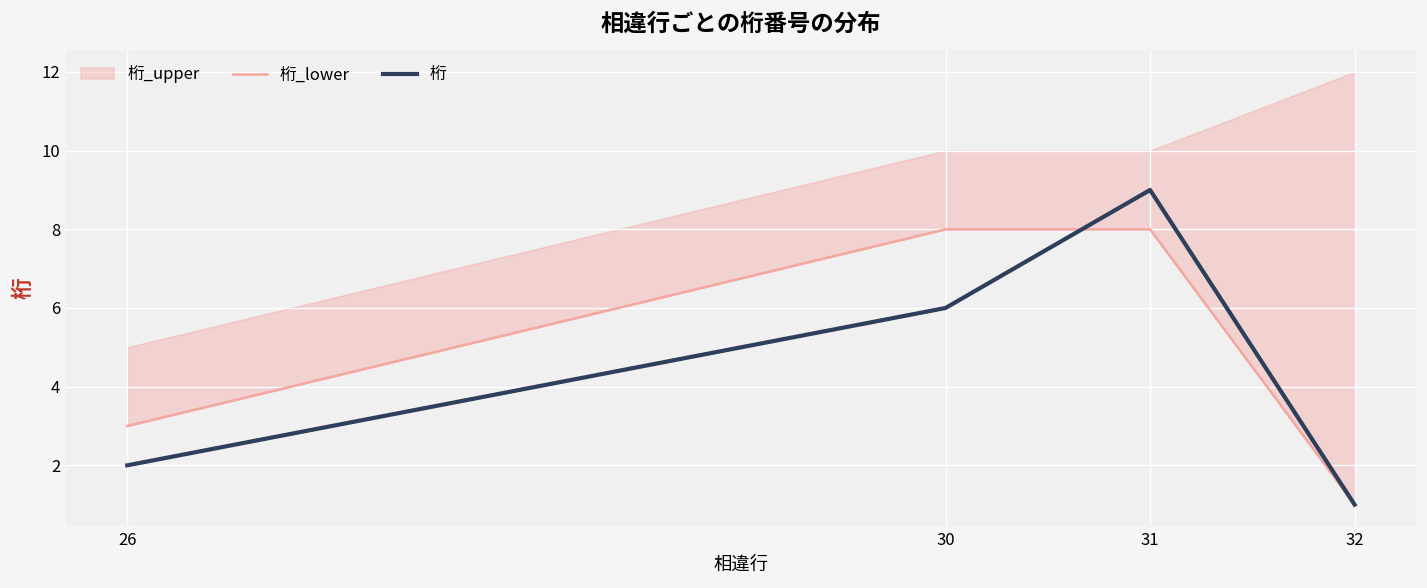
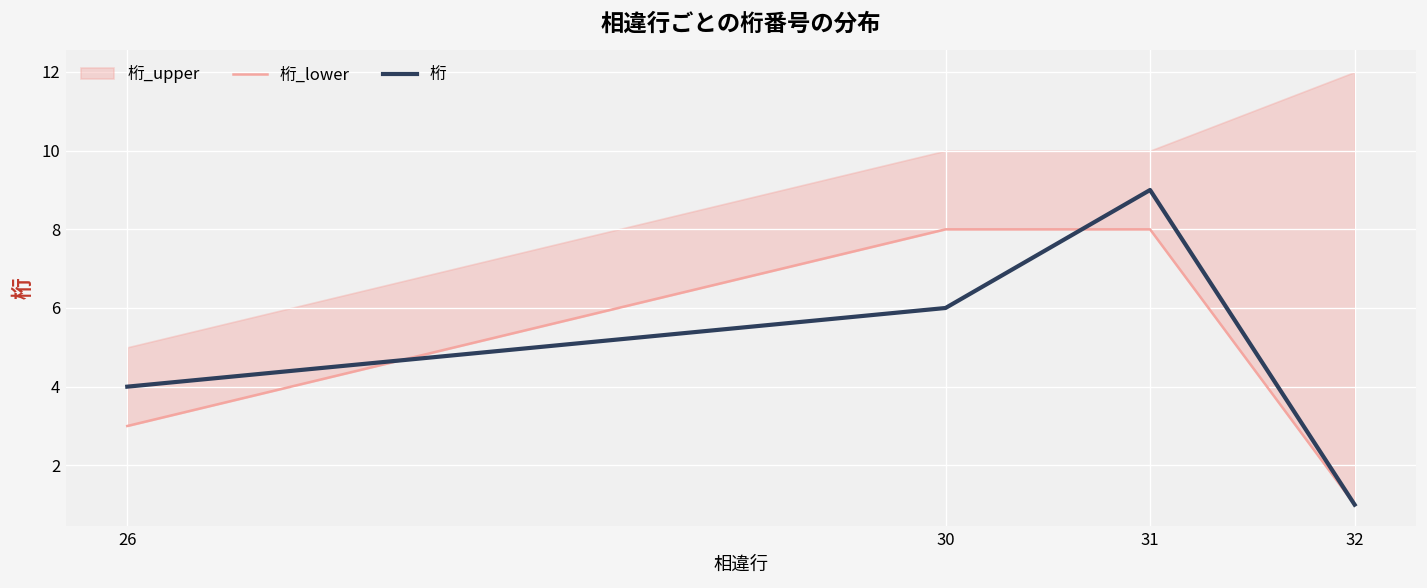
桁, 26: 2 -> 4
